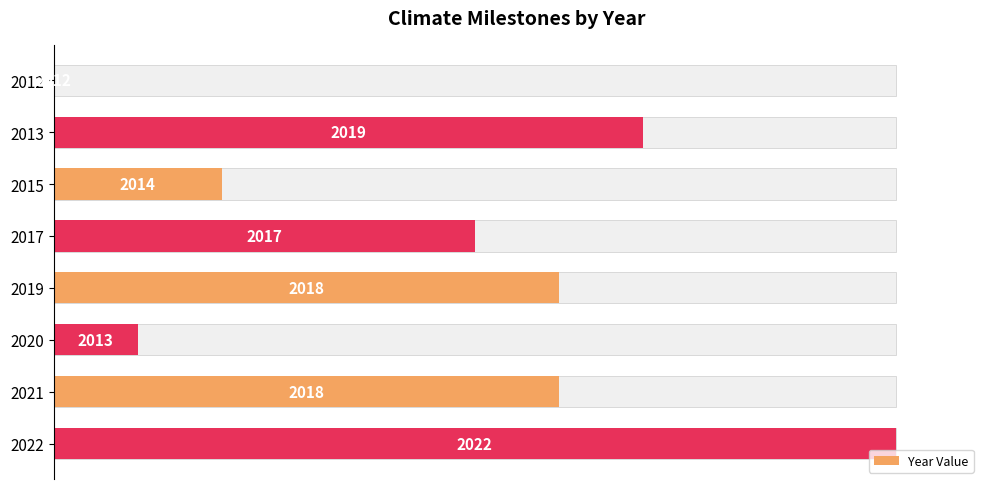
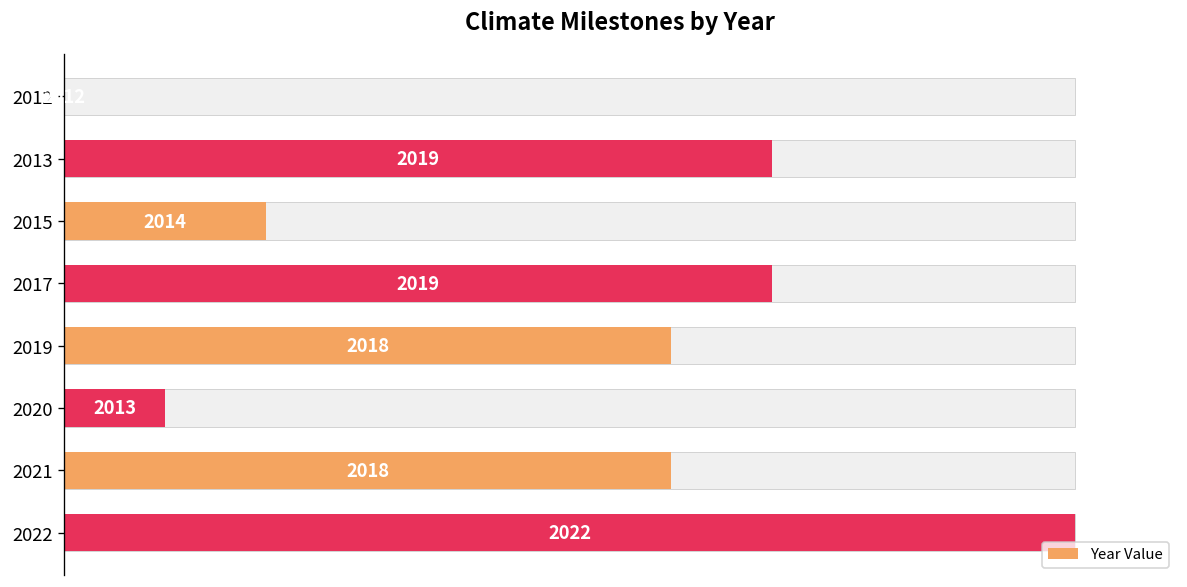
Year Value, 2017: 2017 -> 2019
